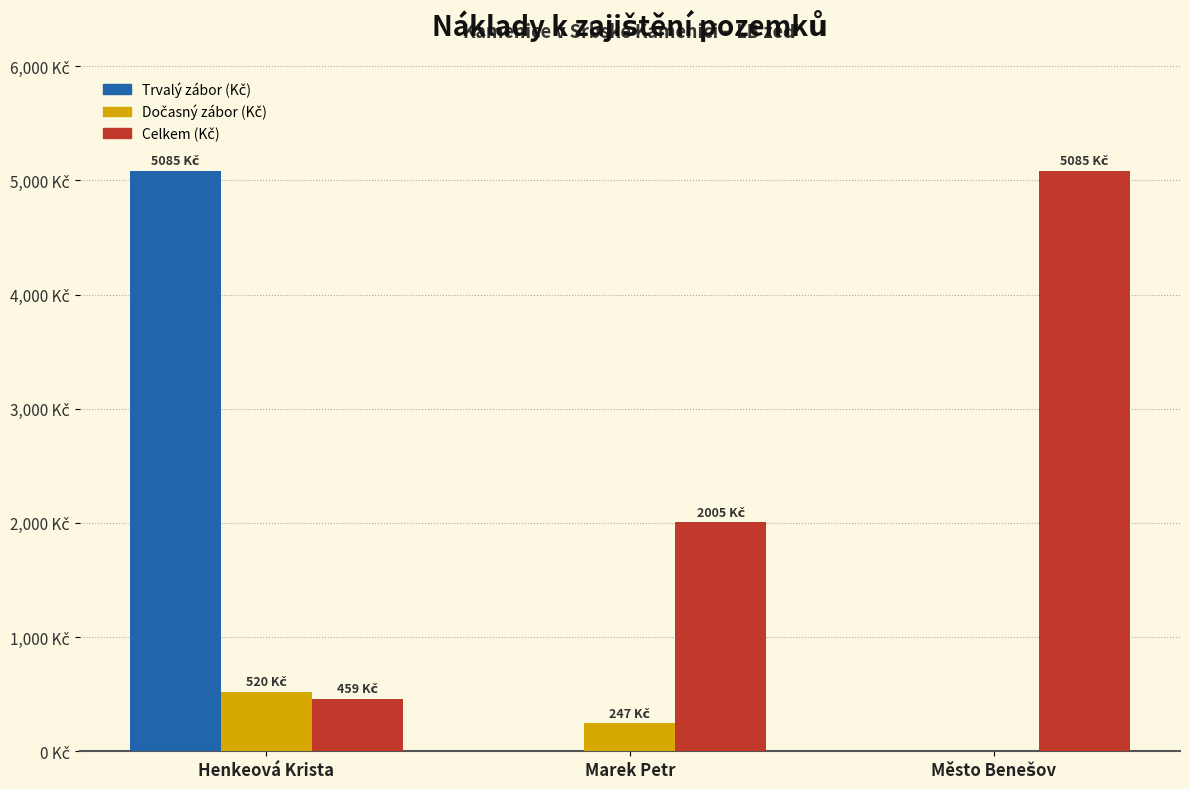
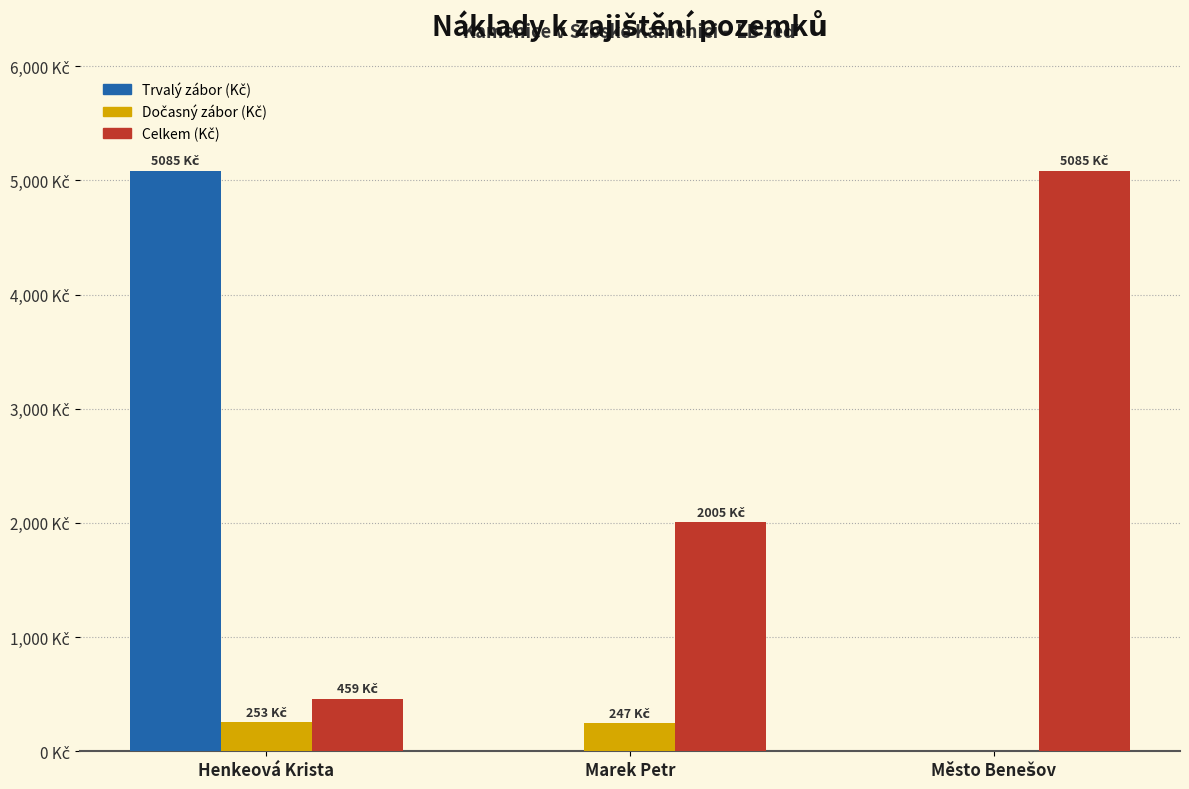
Dočasný zábor (Kč), Henkeová Krista: 520 -> 253
